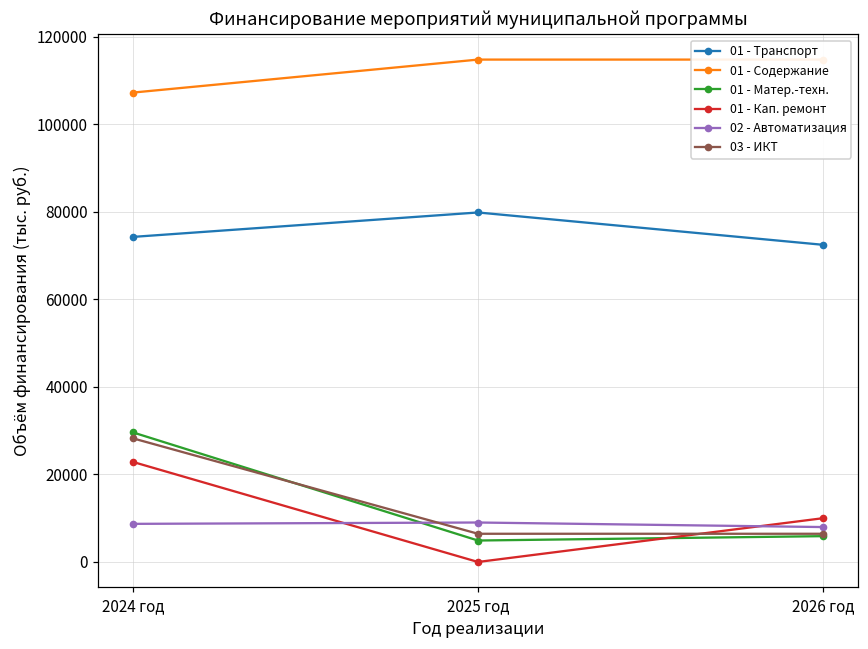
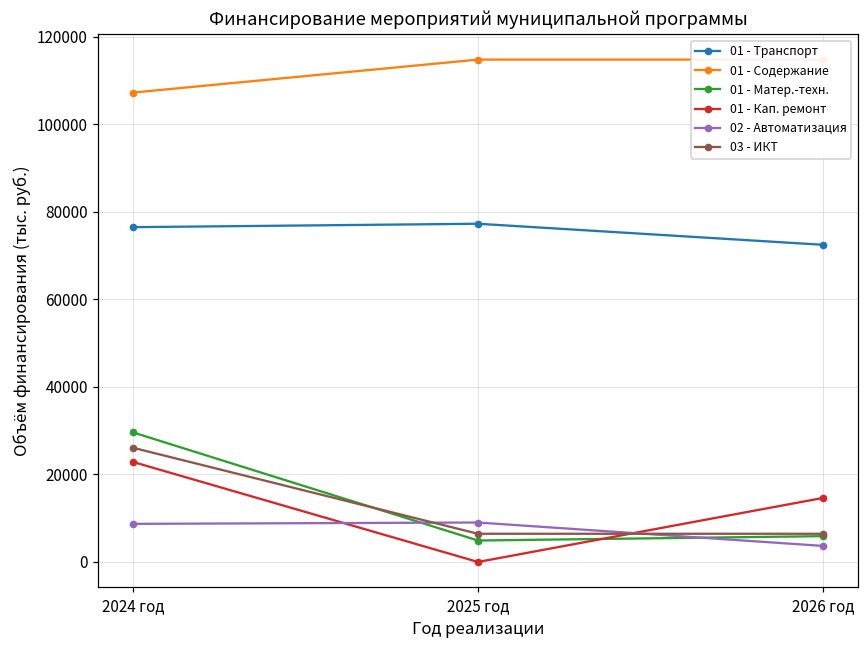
01 - Транспорт, 2024 год: 74000 -> 76000
03 - ИКТ, 2024 год: 28000 -> 26000
01 - Транспорт, 2025 год: 80000 -> 77000
01 - Кап. ремонт, 2026 год: 10000 -> 15000
02 - Автоматизация, 2026 год: 8000 -> 4000
